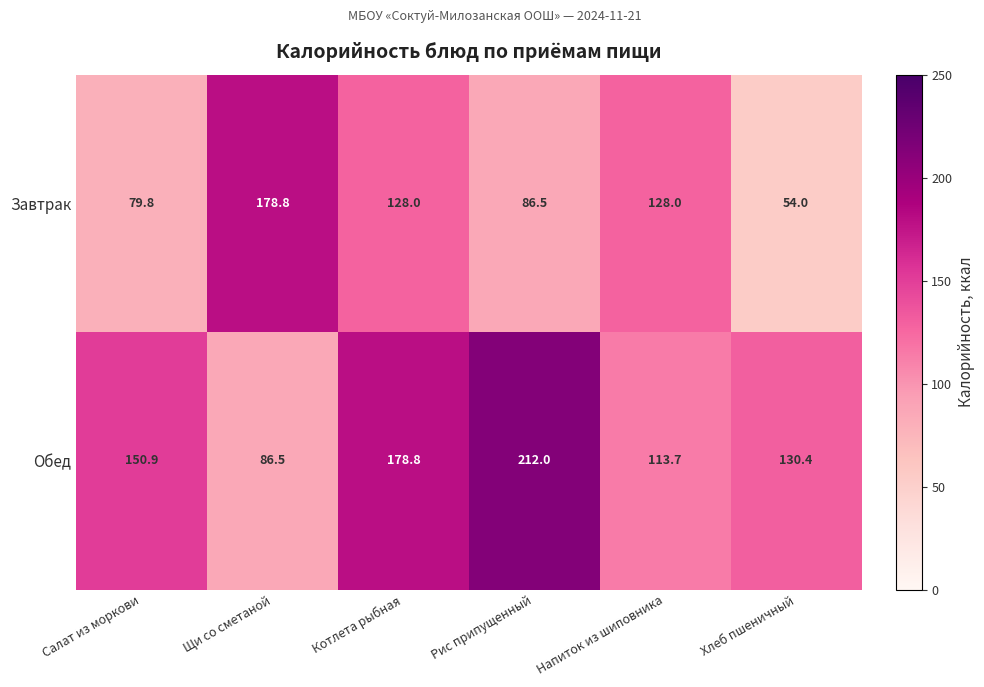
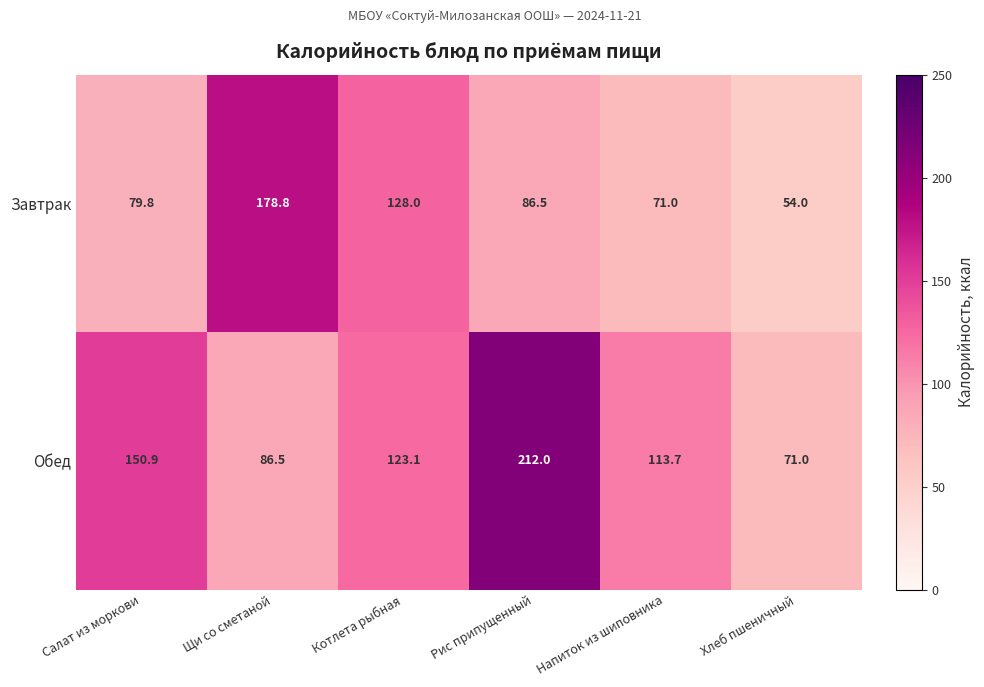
Завтрак, Напиток из шиповника: 128.0 -> 71.0
Обед, Котлета рыбная: 178.8 -> 123.1
Обед, Хлеб пшеничный: 130.4 -> 71.0
